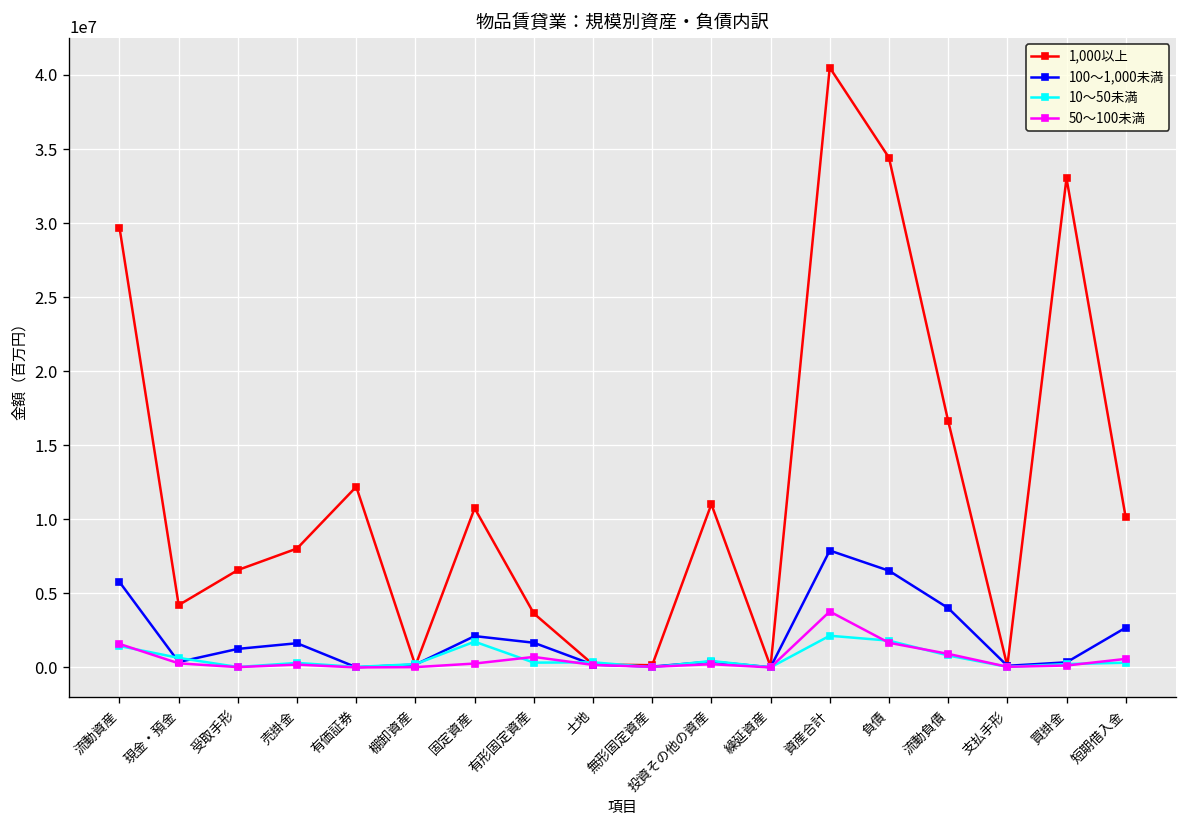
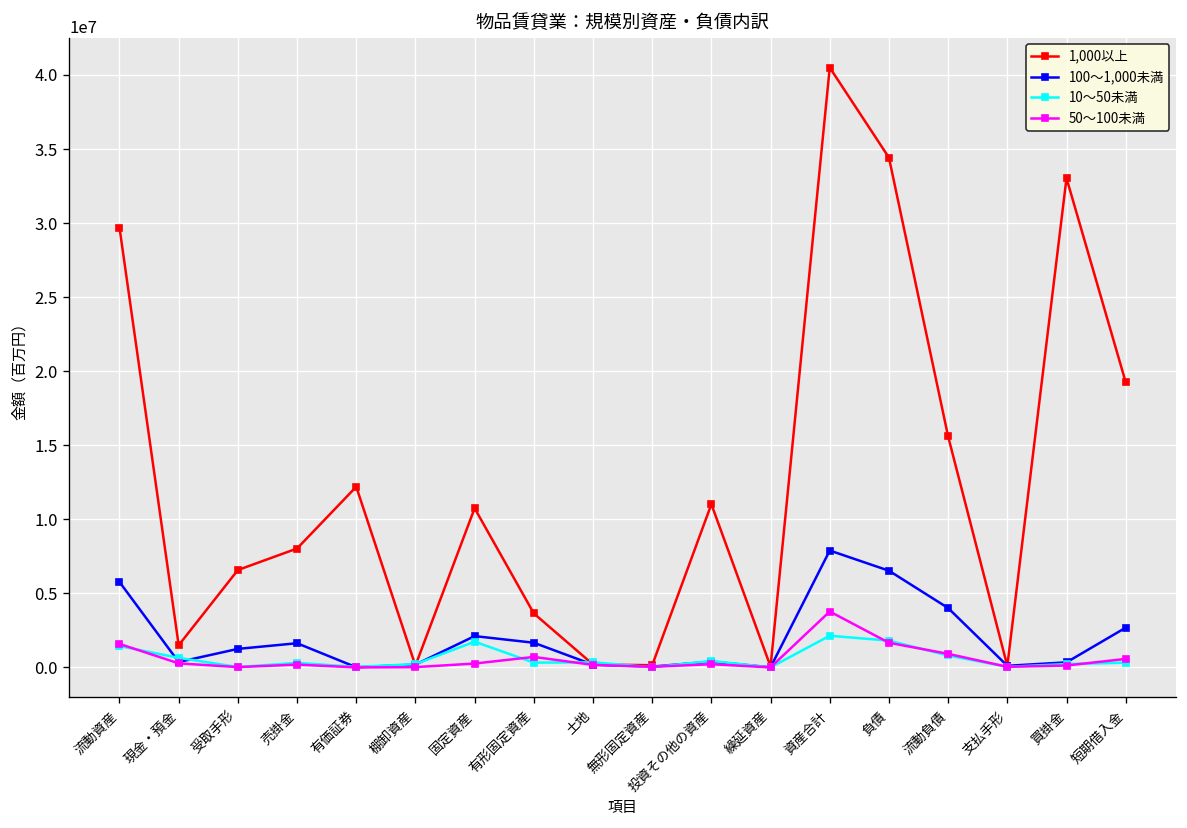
1,000以上, 現金・預金: 4200000 -> 1500000
1,000以上, 流動負債: 16600000 -> 15600000
1,000以上, 短期借入金: 10100000 -> 19300000
